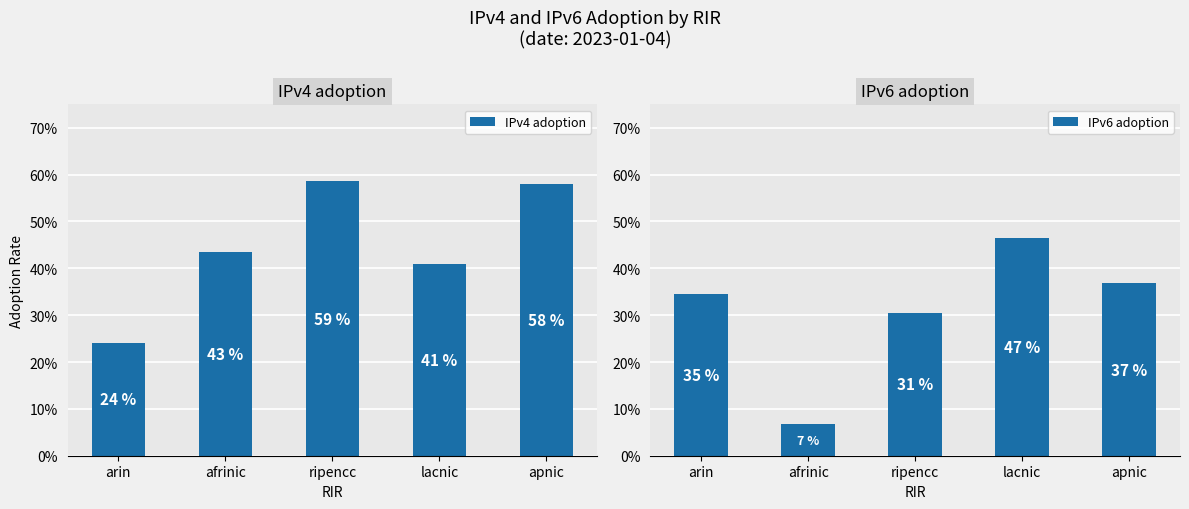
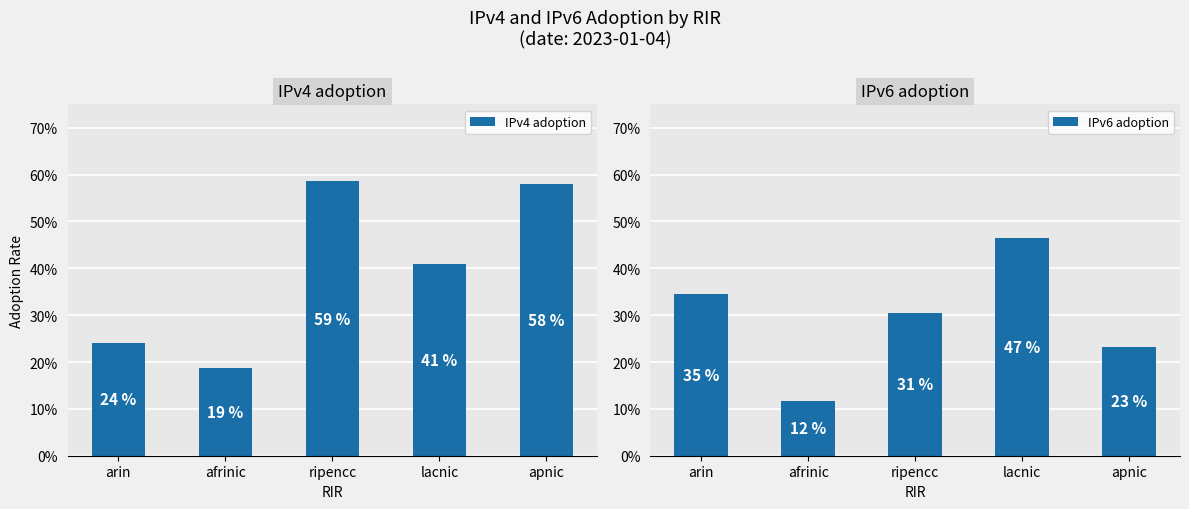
IPv4 adoption, afrinic: 43 % -> 19 %
IPv6 adoption, afrinic: 7 % -> 12 %
IPv6 adoption, apnic: 37 % -> 23 %
